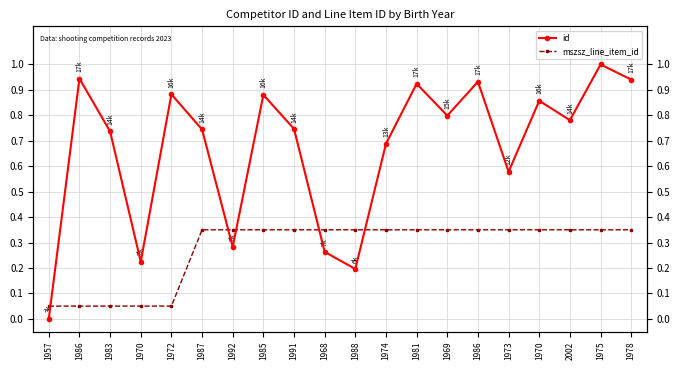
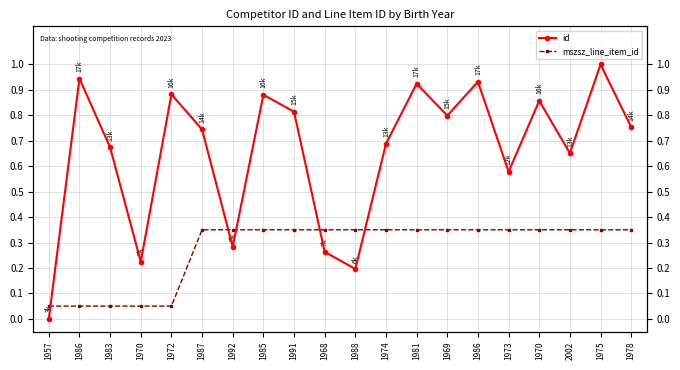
id, 1983: 14k -> 13k
id, 1991: 14k -> 15k
id, 2002: 14k -> 13k
id, 1978: 17k -> 14k
